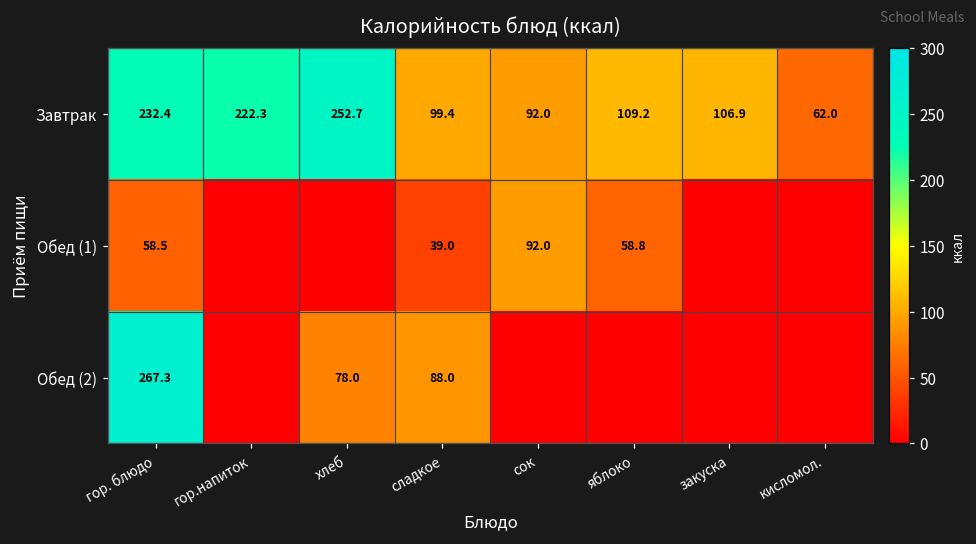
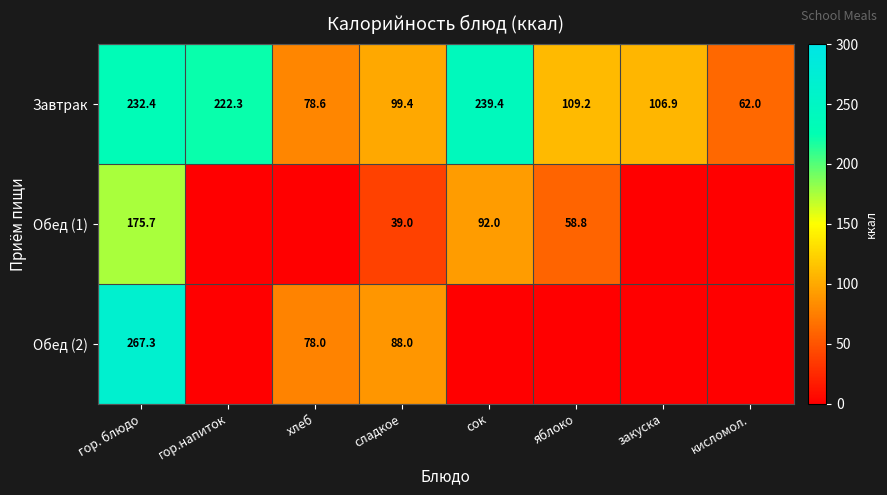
Завтрак, хлеб: 252.7 -> 78.6
Завтрак, сок: 92.0 -> 239.4
Обед (1), гор. блюдо: 58.5 -> 175.7
